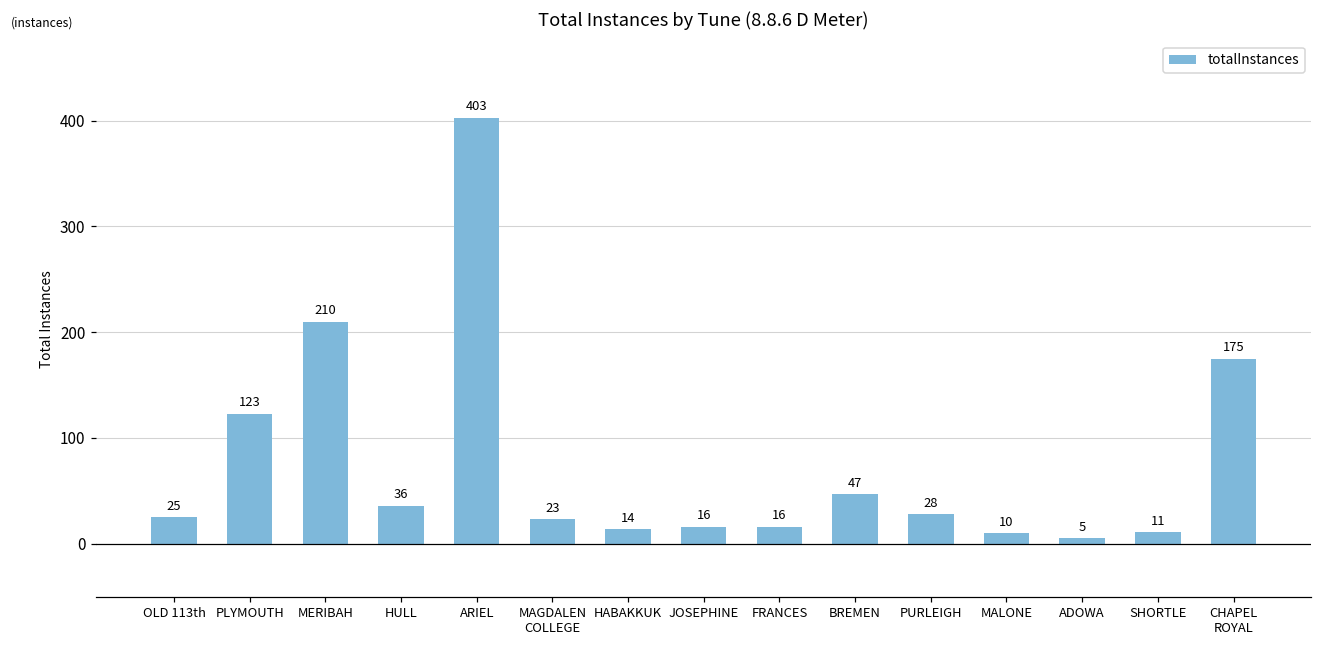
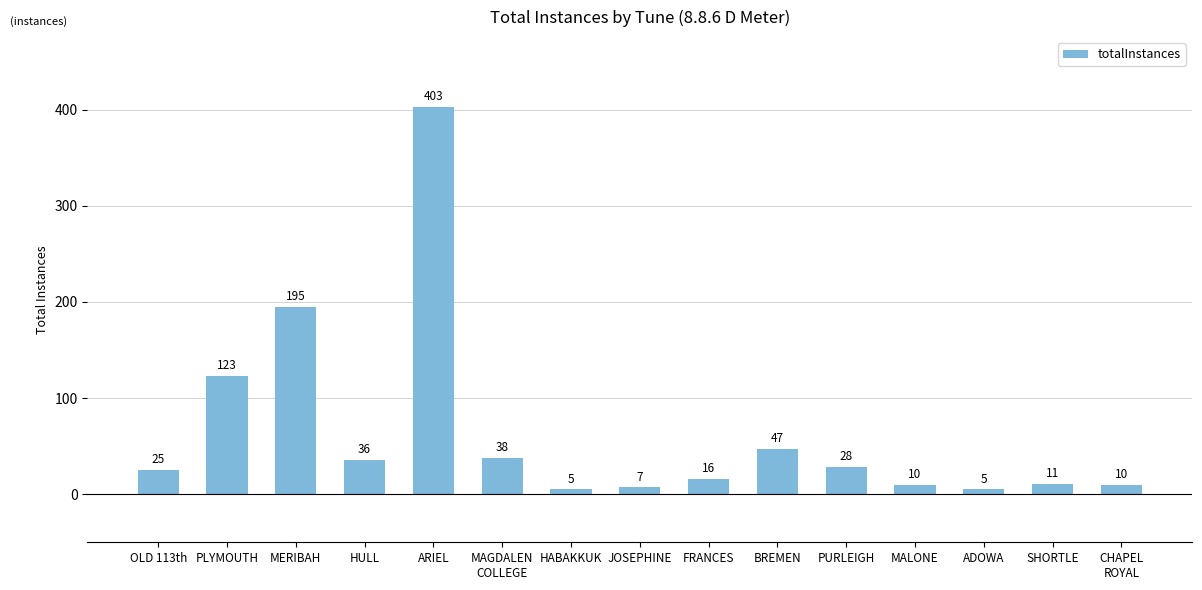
MERIBAH: 210 -> 195
MAGDALEN COLLEGE: 23 -> 38
HABAKKUK: 14 -> 5
JOSEPHINE: 16 -> 7
CHAPEL ROYAL: 175 -> 10
